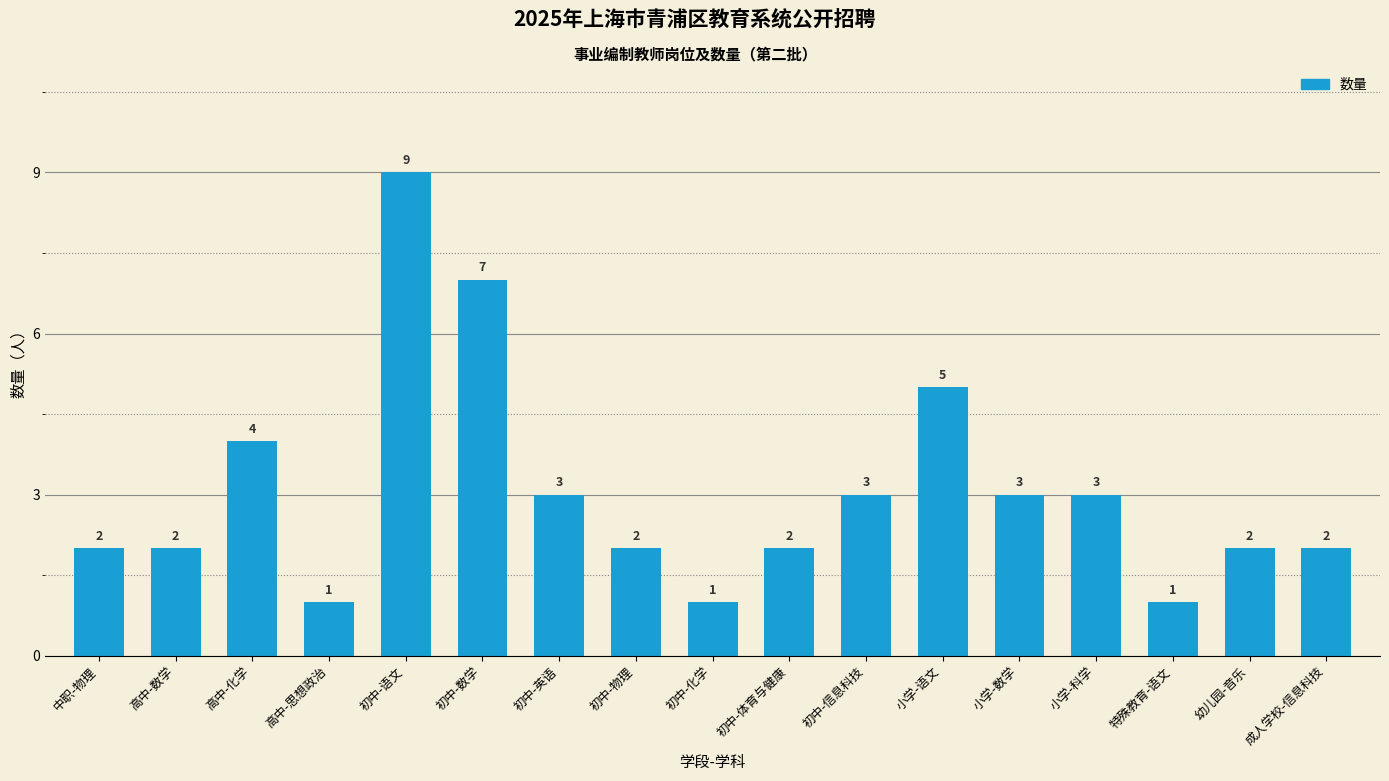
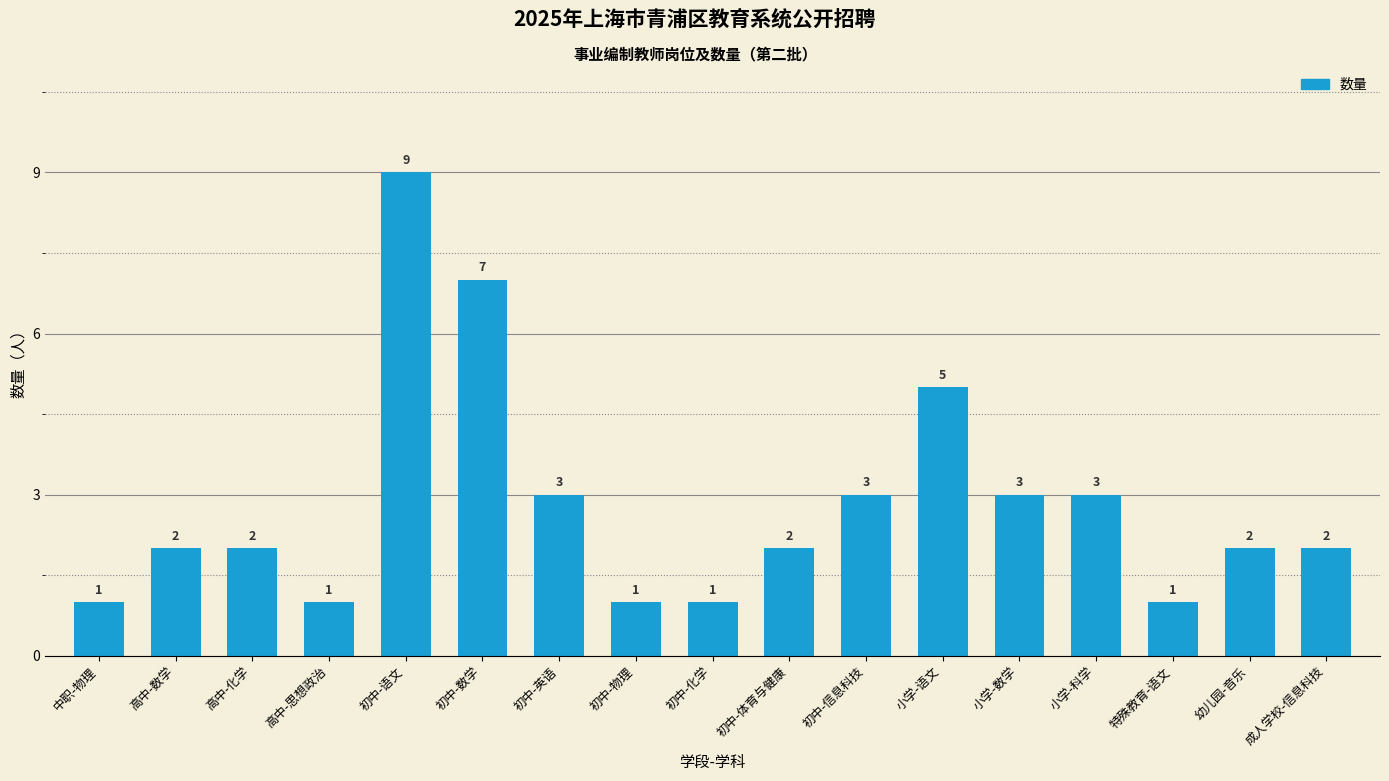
中职-物理: 2 -> 1
高中-化学: 4 -> 2
初中-物理: 2 -> 1
